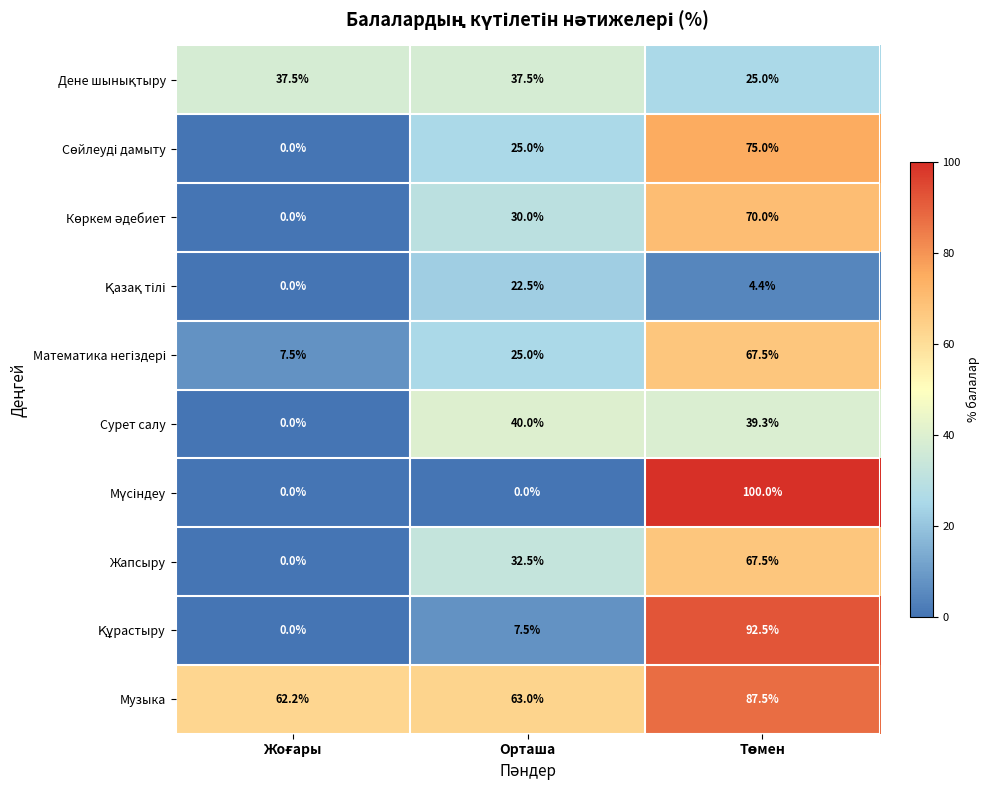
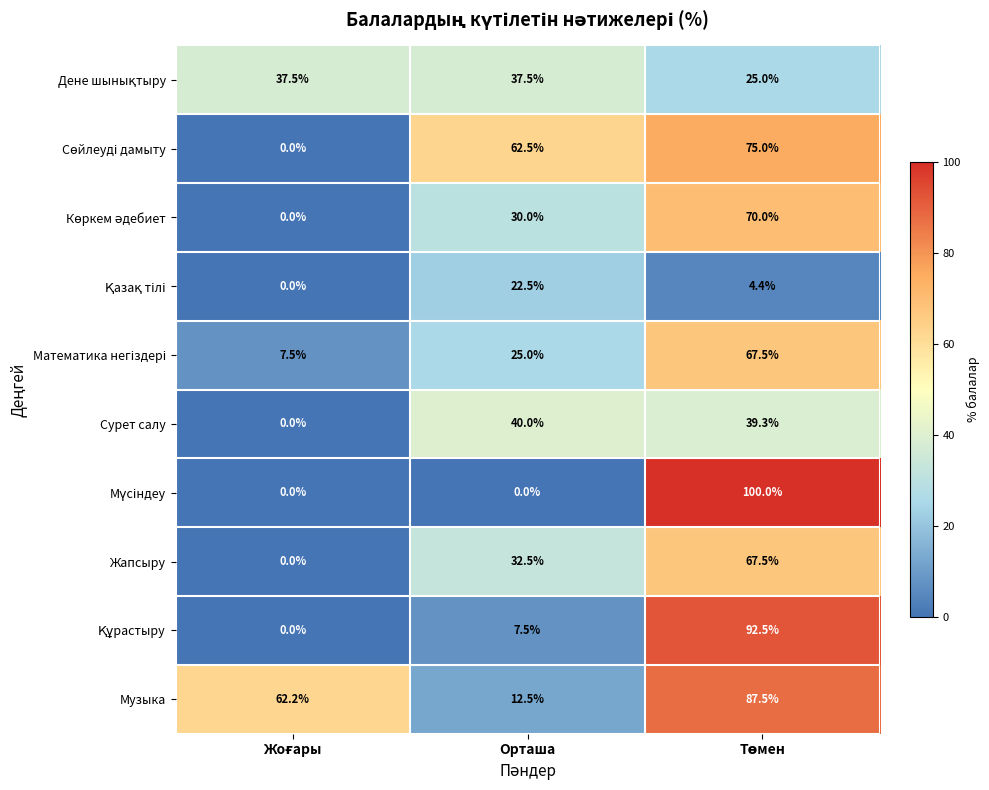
Сөйлеуді дамыту, Орташа: 25.0% -> 62.5%
Музыка, Орташа: 63.0% -> 12.5%
